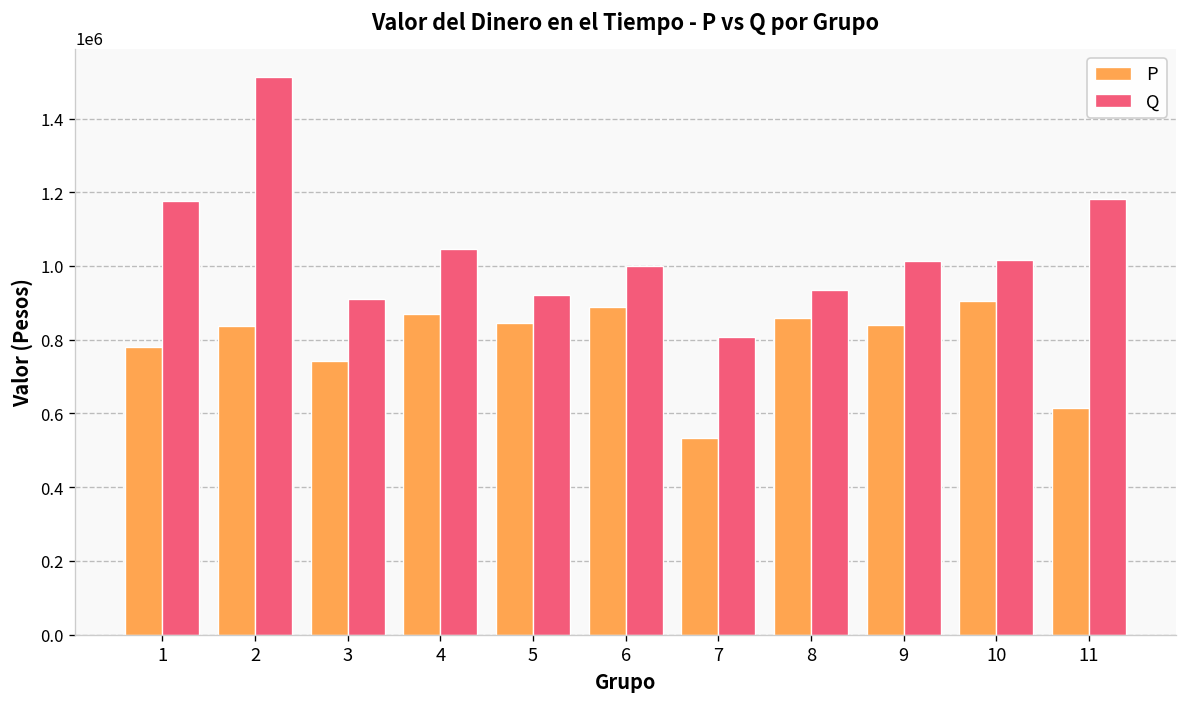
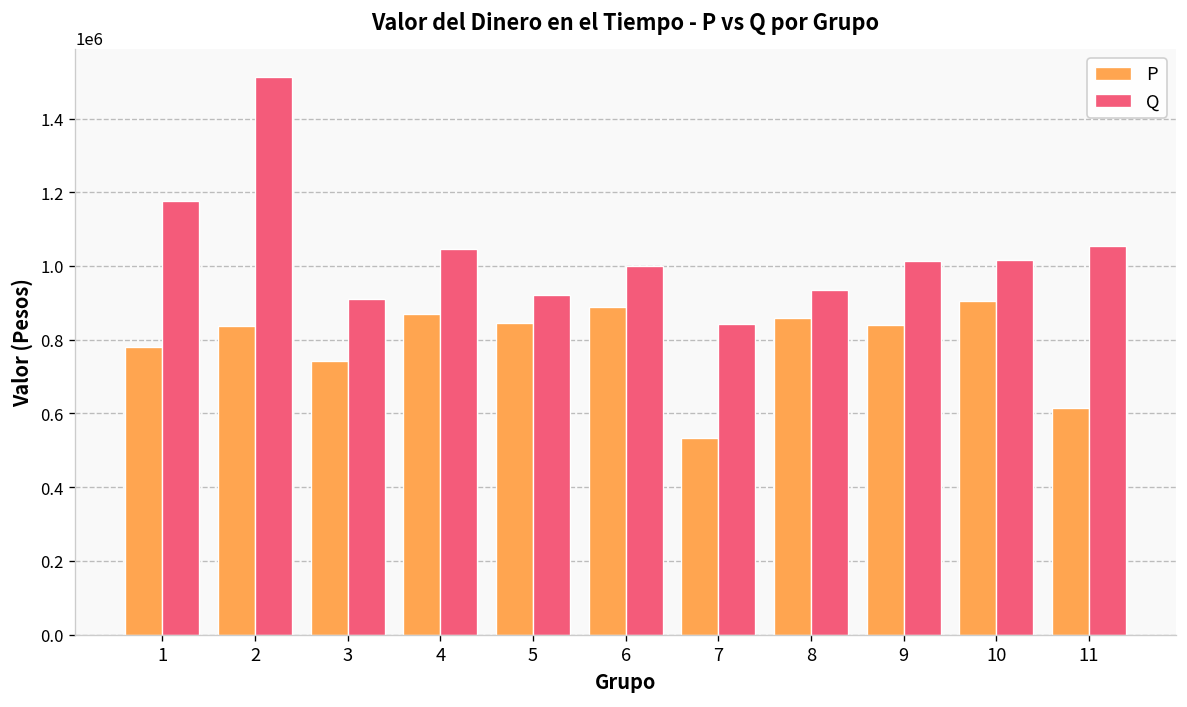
Q, 7: 810000 -> 840000
Q, 11: 1180000 -> 1050000
